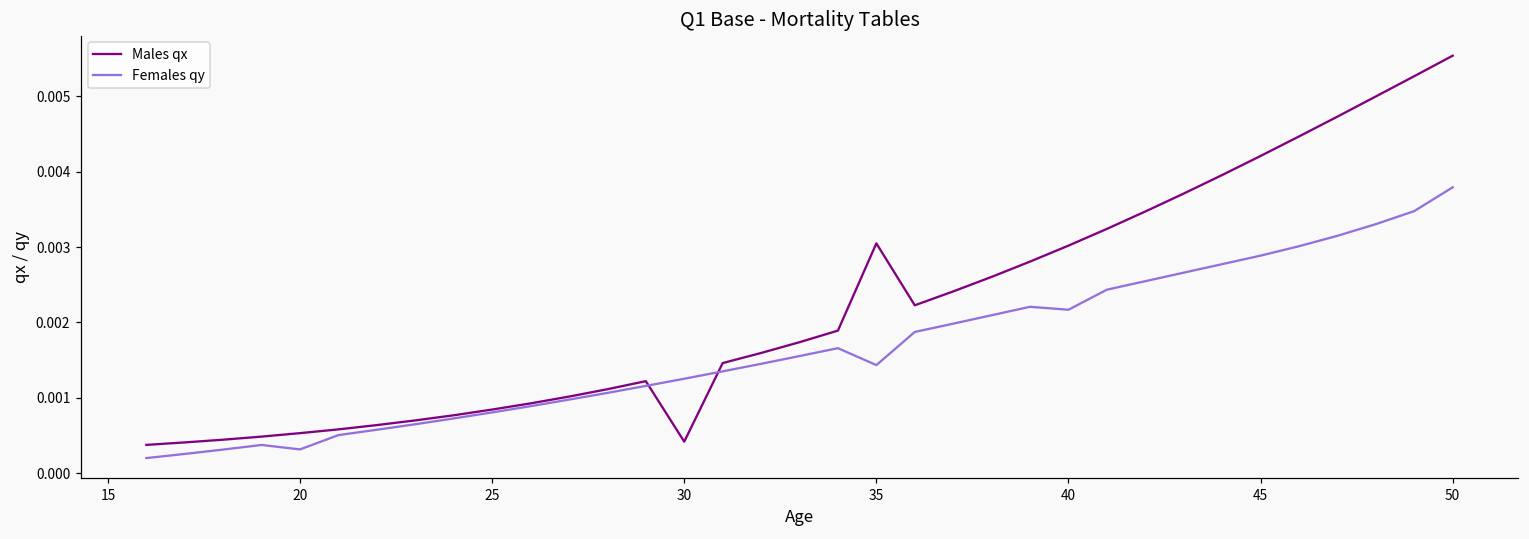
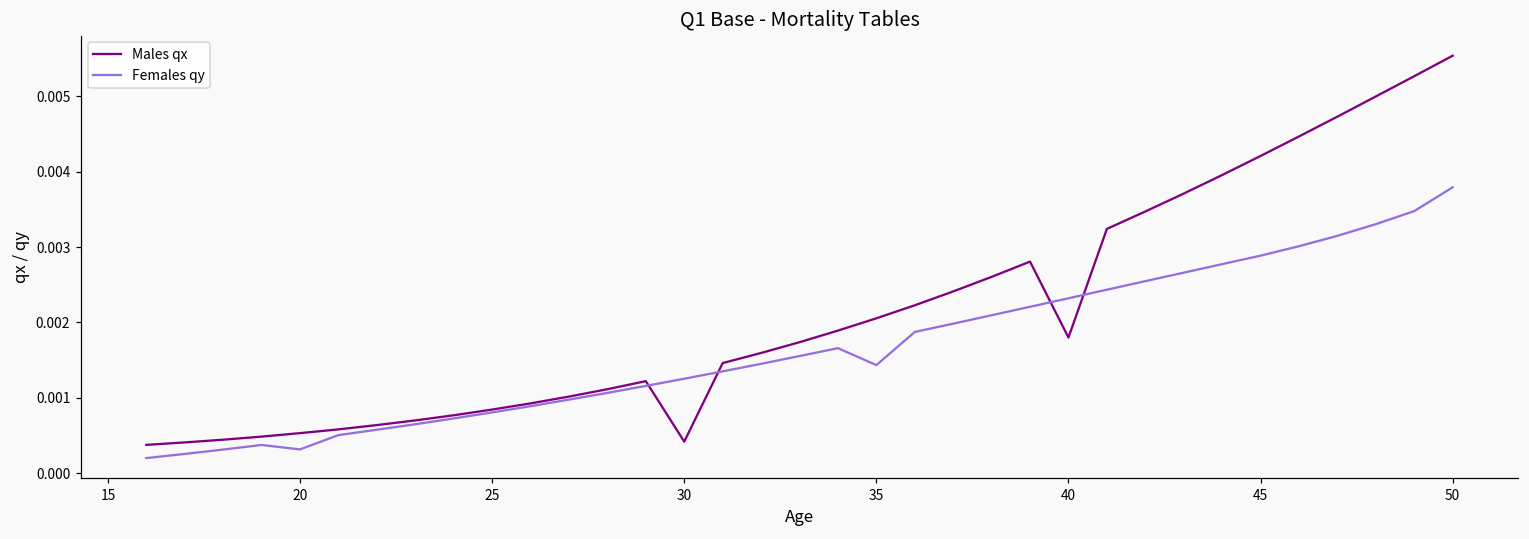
Males qx, 35: 0.0031 -> 0.0021
Males qx, 40: 0.0030 -> 0.0018
Females qy, 40: 0.0022 -> 0.0023
